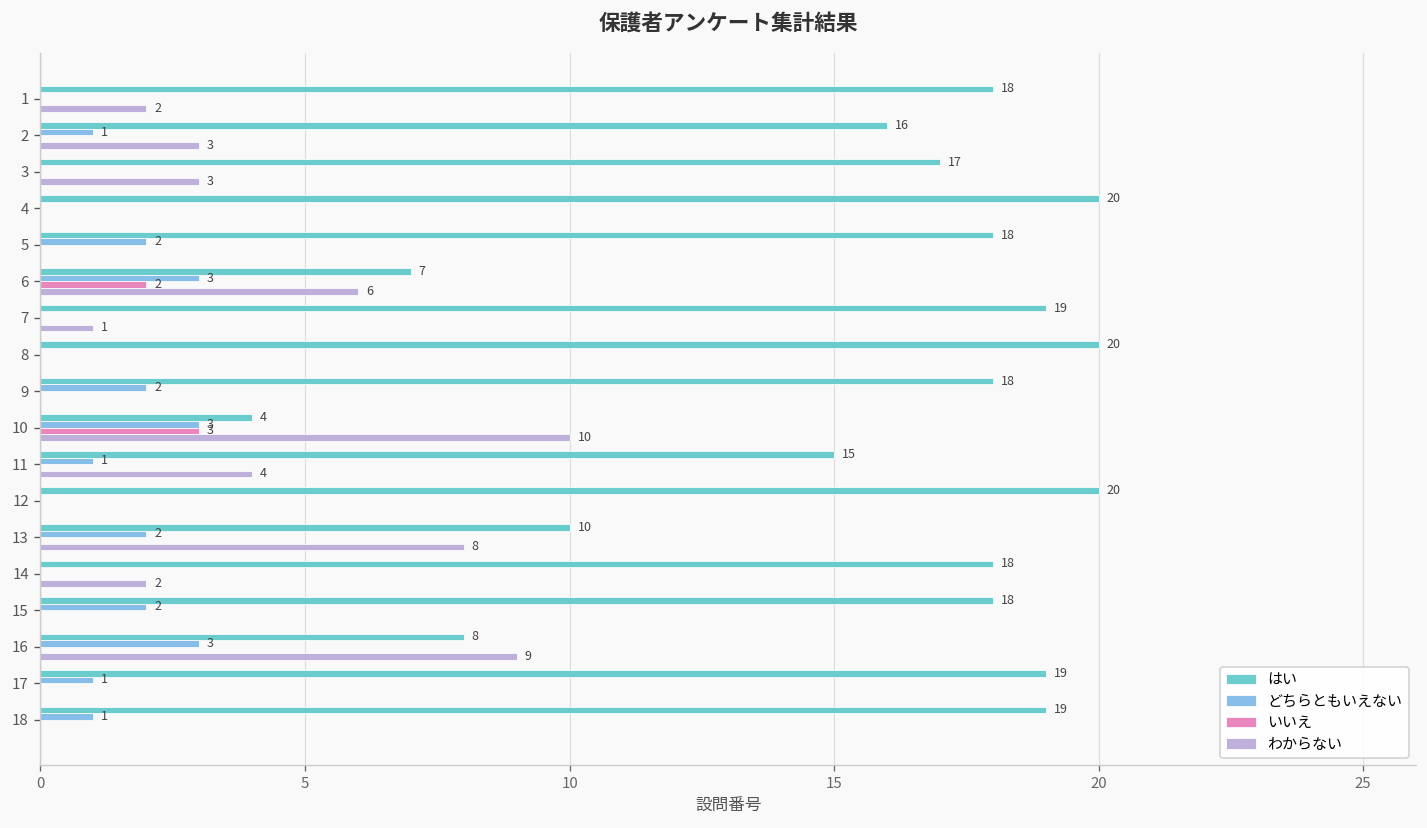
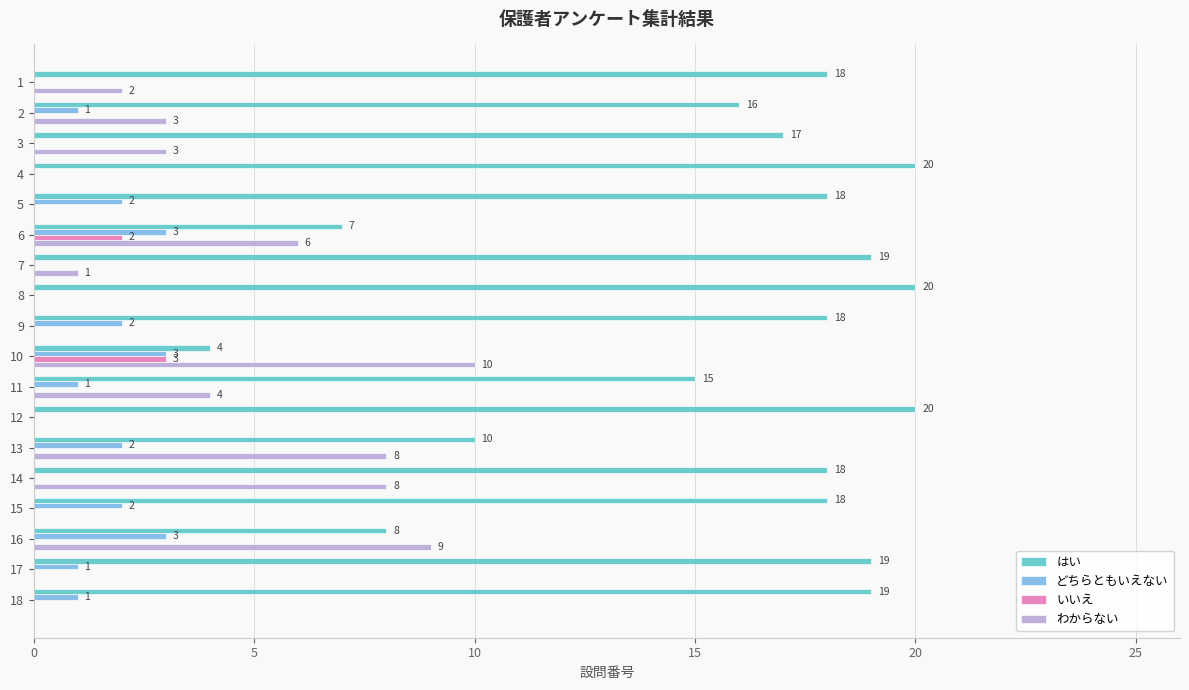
わからない, 14: 2 -> 8
